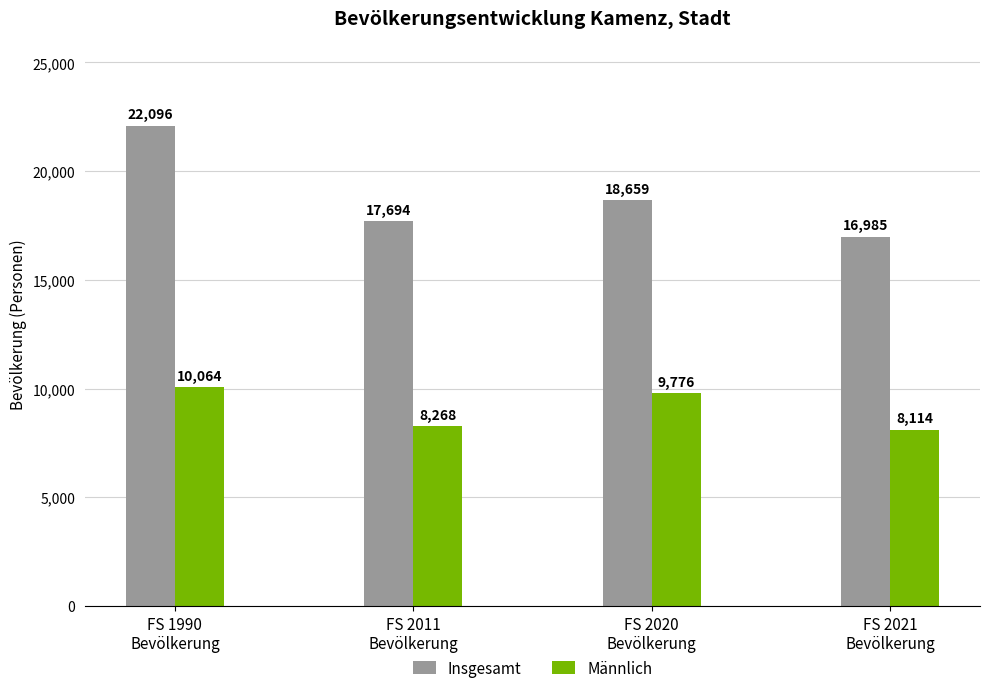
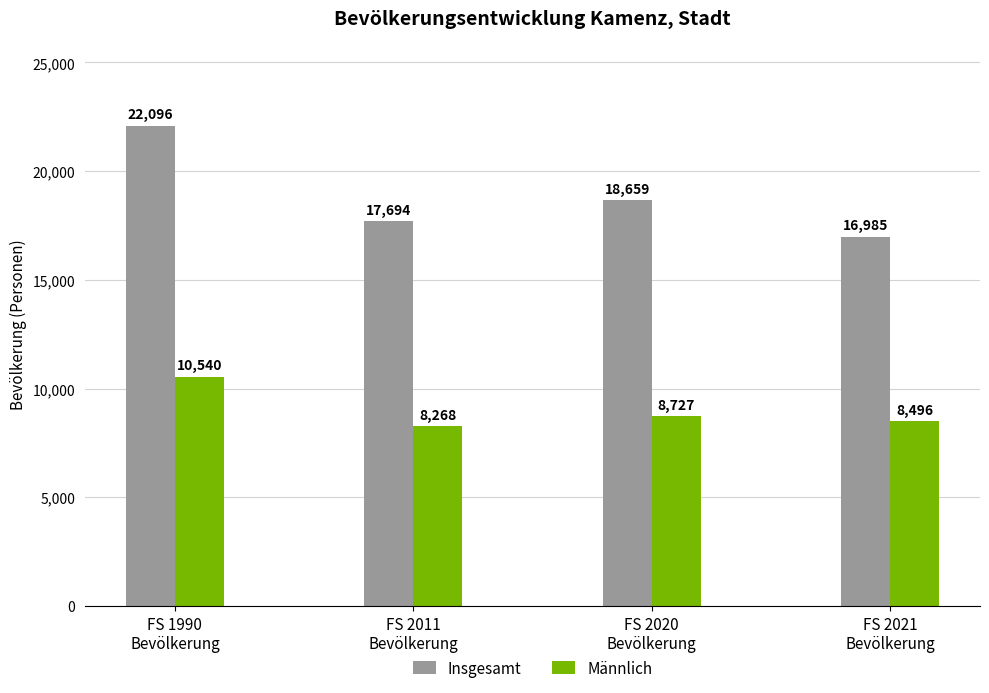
Männlich, FS 1990 Bevölkerung: 10,064 -> 10,540
Männlich, FS 2020 Bevölkerung: 9,776 -> 8,727
Männlich, FS 2021 Bevölkerung: 8,114 -> 8,496
